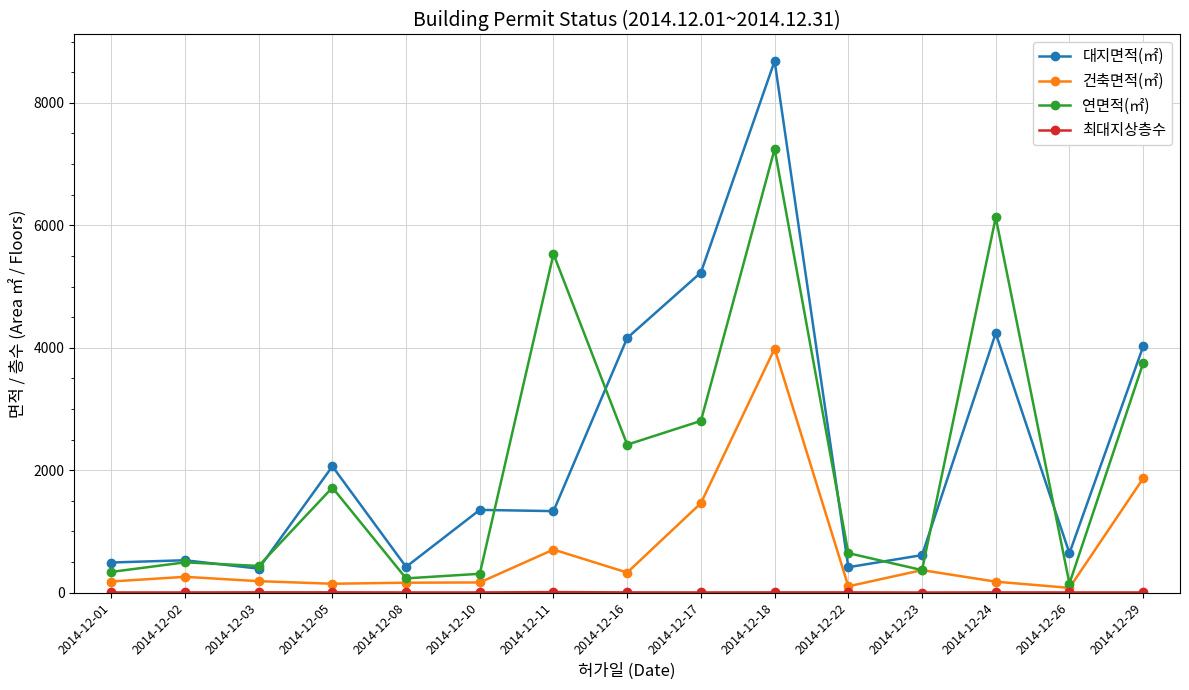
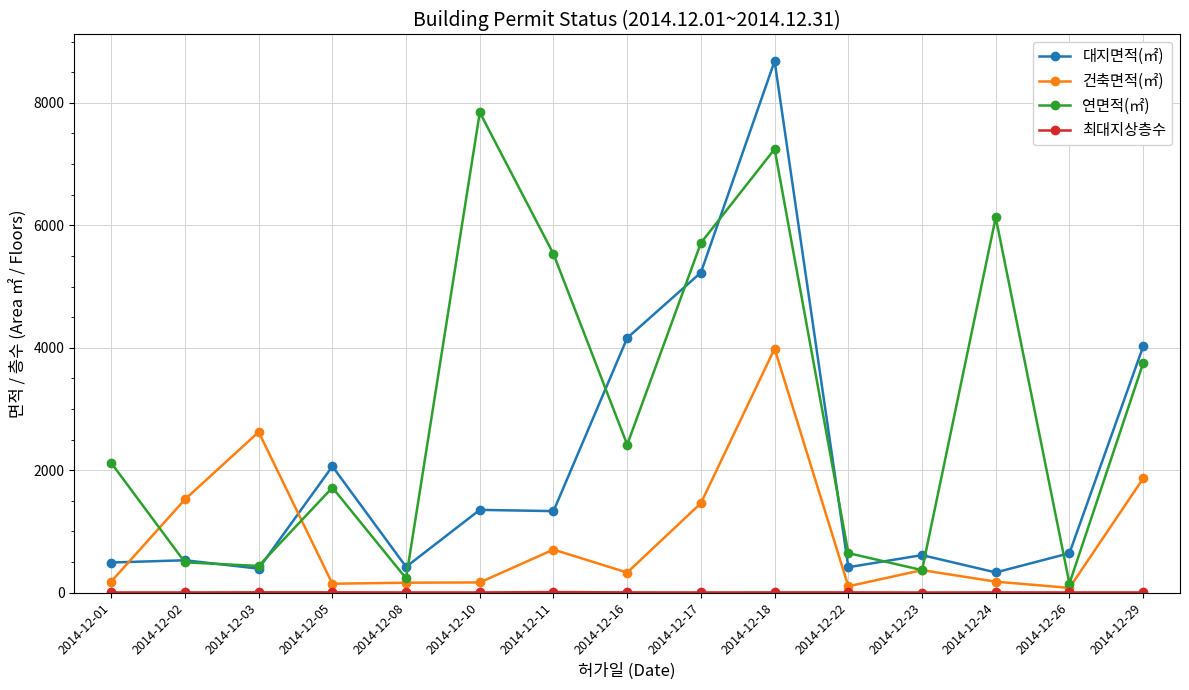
연면적(㎡), 2014-12-01: 300 -> 2100
건축면적(㎡), 2014-12-02: 300 -> 1500
건축면적(㎡), 2014-12-03: 200 -> 2600
연면적(㎡), 2014-12-10: 300 -> 7800
연면적(㎡), 2014-12-17: 2800 -> 5700
대지면적(㎡), 2014-12-24: 4200 -> 300
